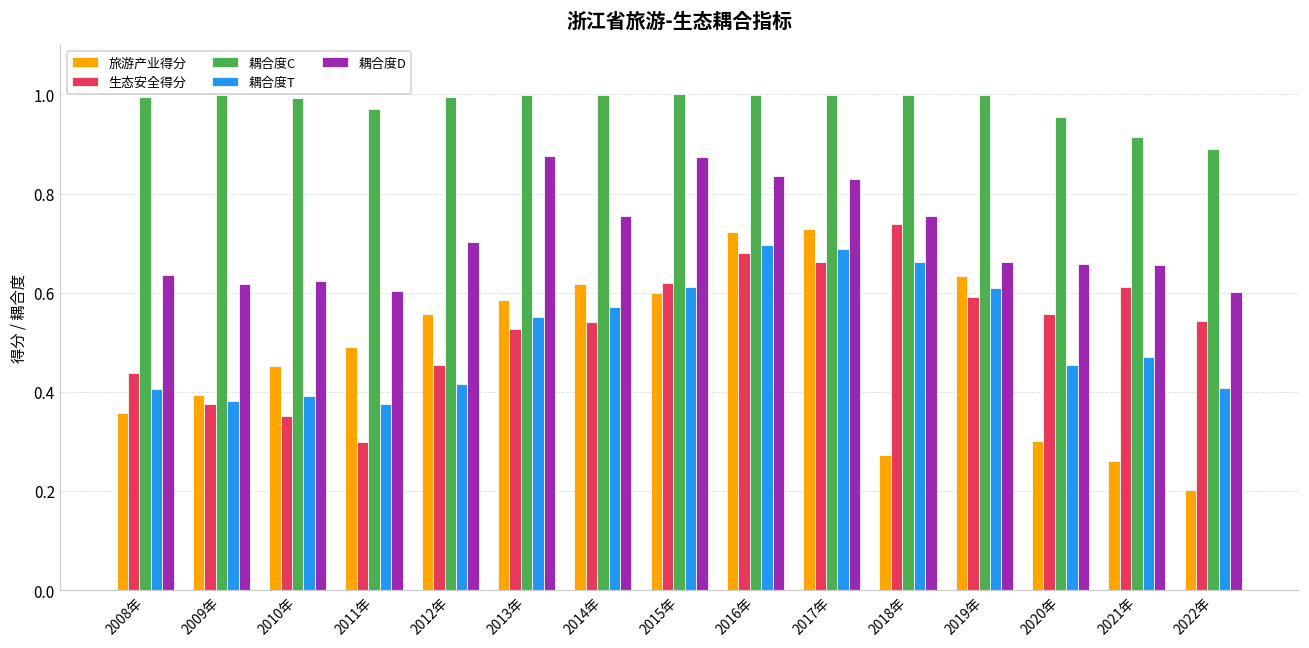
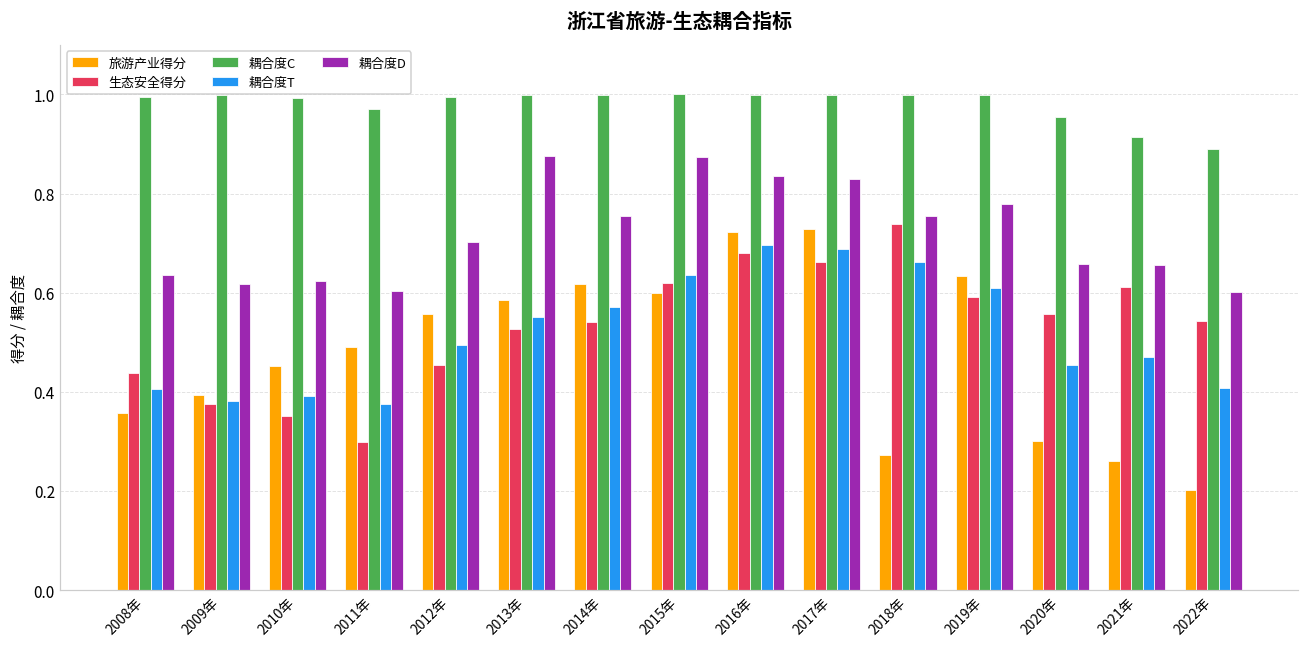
耦合度T, 2012年: 0.41 -> 0.50
耦合度T, 2015年: 0.61 -> 0.64
耦合度D, 2019年: 0.66 -> 0.78
